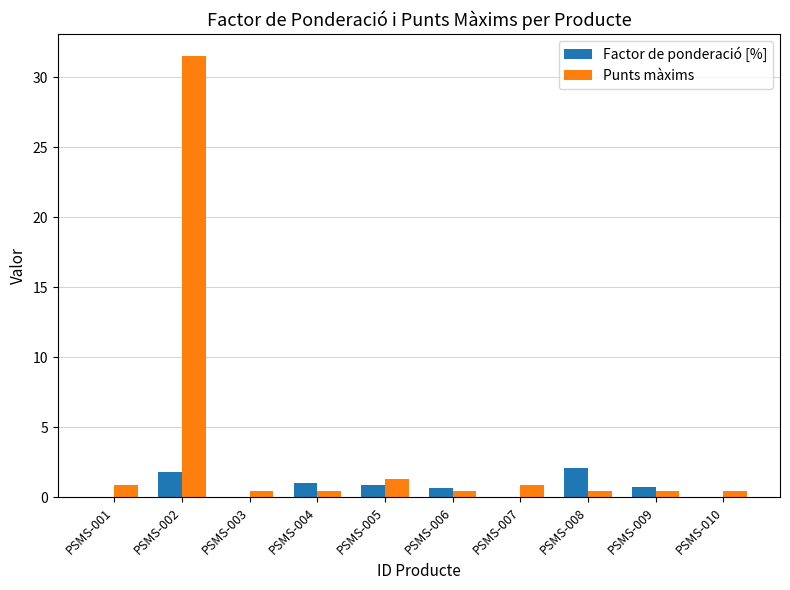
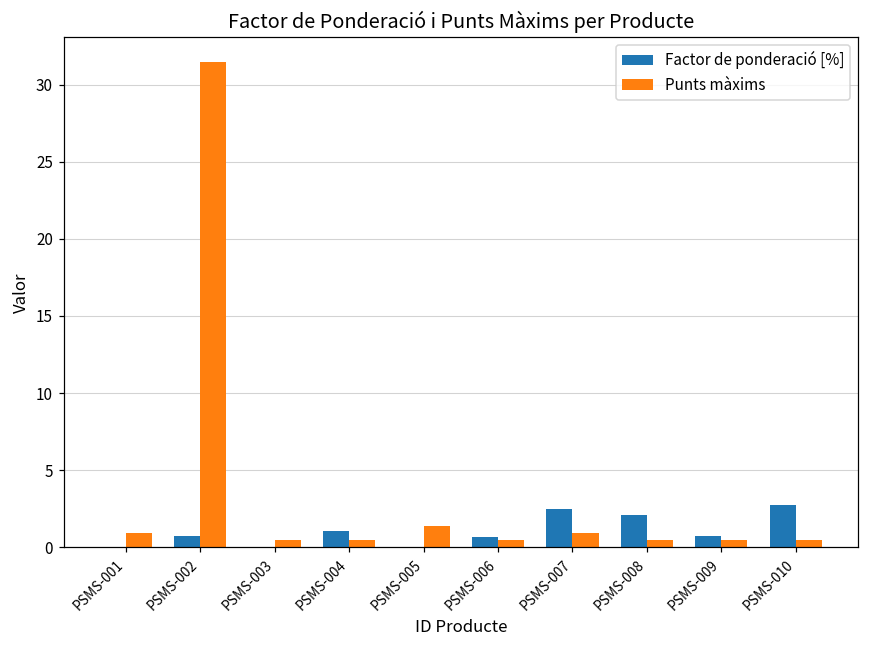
Factor de ponderació [%], PSMS-002: 1.8 -> 0.7
Factor de ponderació [%], PSMS-005: 0.9 -> 0.0
Factor de ponderació [%], PSMS-007: 0.0 -> 2.5
Factor de ponderació [%], PSMS-010: 0.0 -> 2.7
